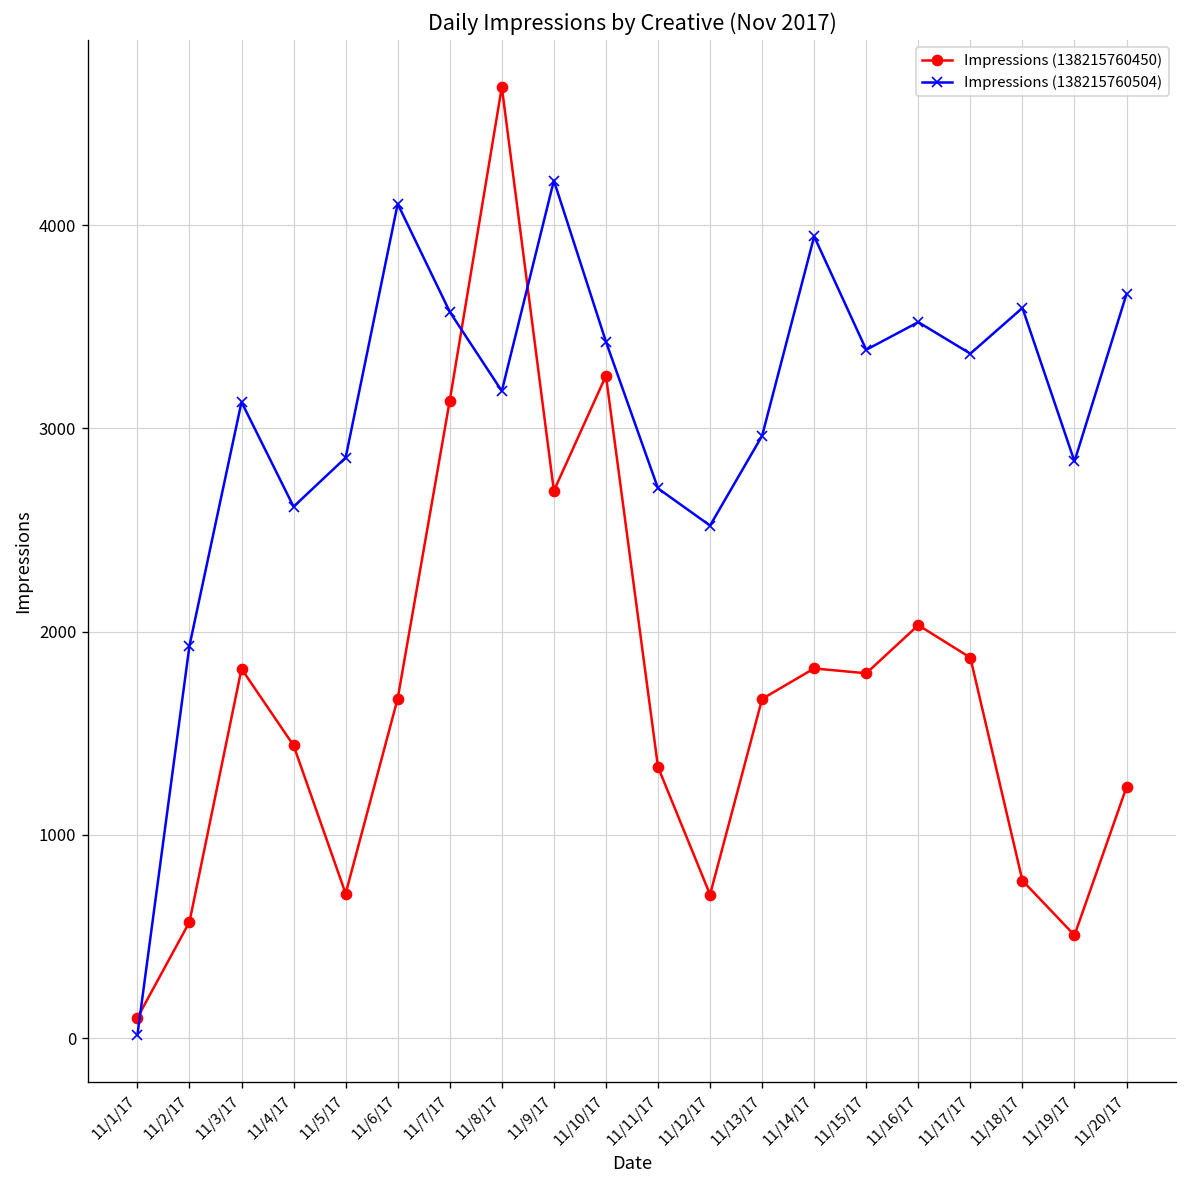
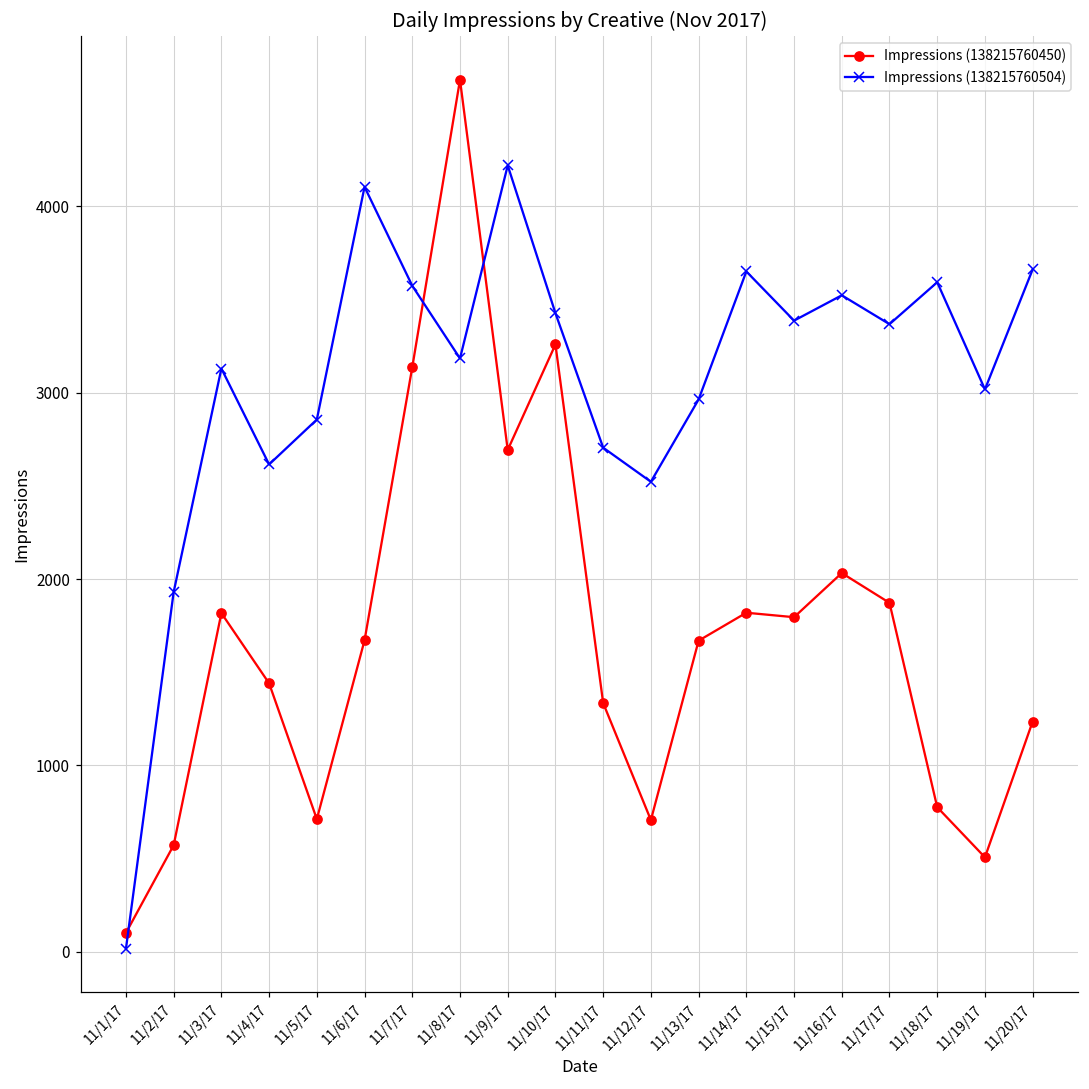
Impressions (138215760504), 11/14/17: 3950 -> 3650
Impressions (138215760504), 11/19/17: 2840 -> 3020
